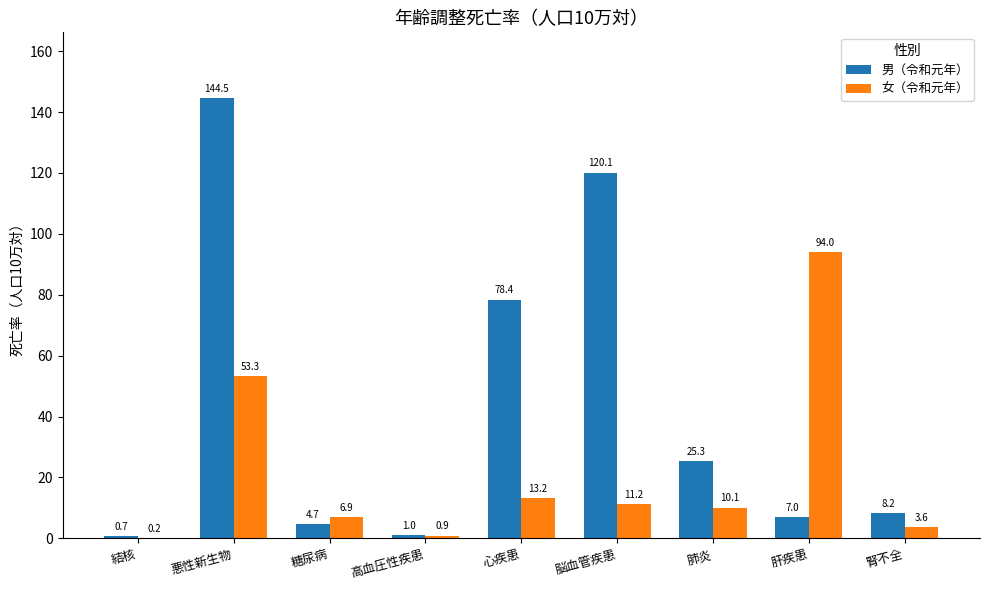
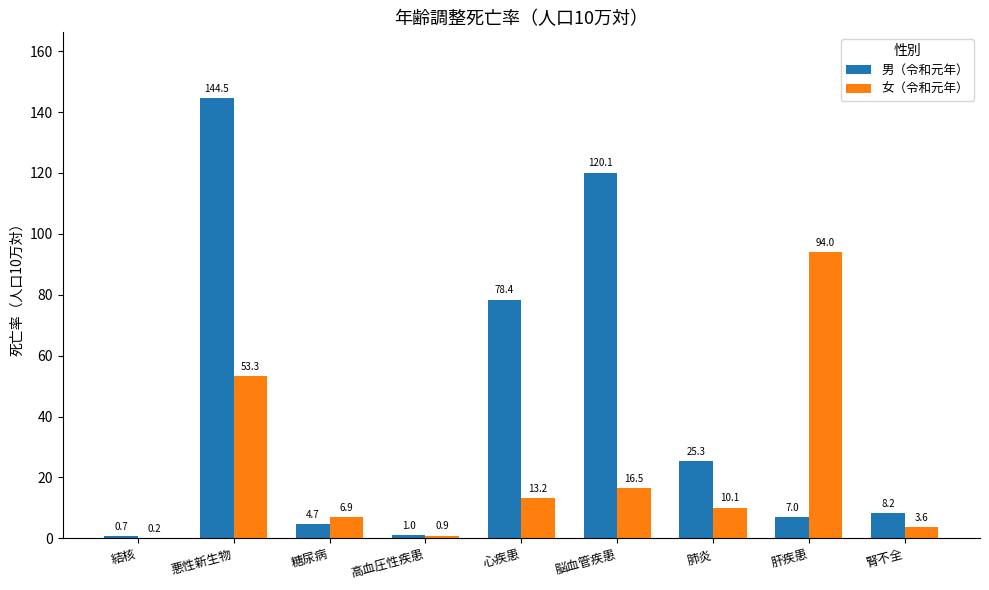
女（令和元年）, 脳血管疾患: 11.2 -> 16.5
